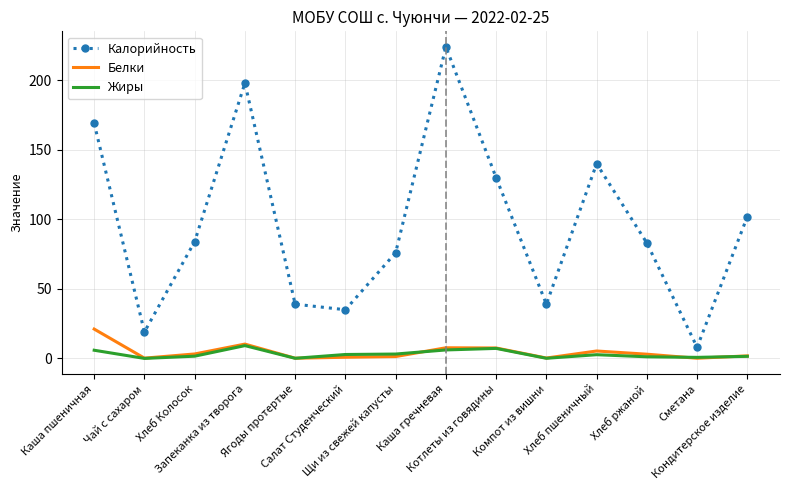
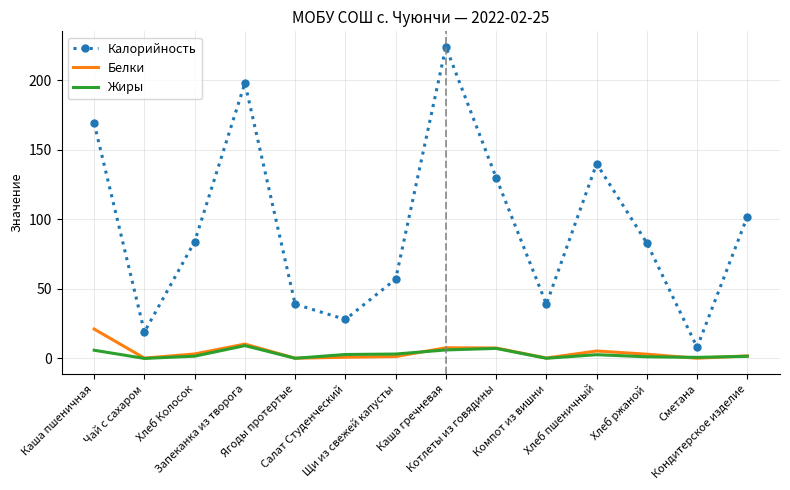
Калорийность, Салат Студенческий: 35 -> 28
Калорийность, Щи из свежей капусты: 76 -> 57
